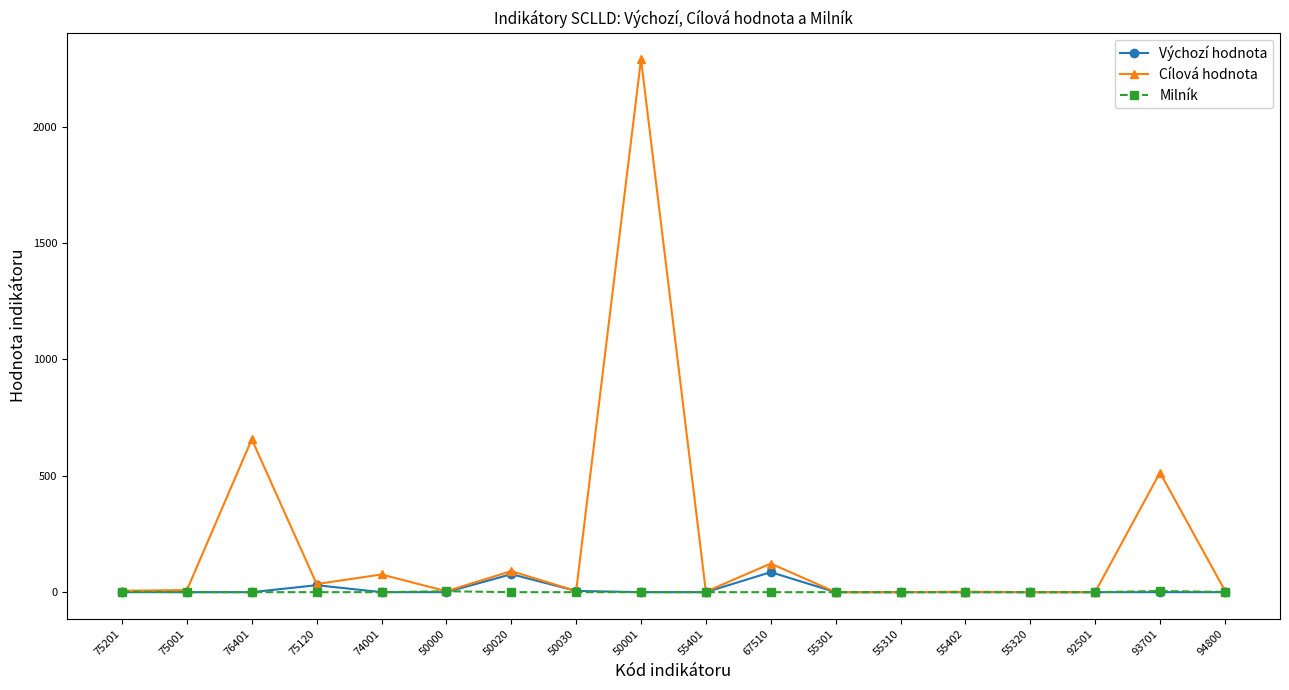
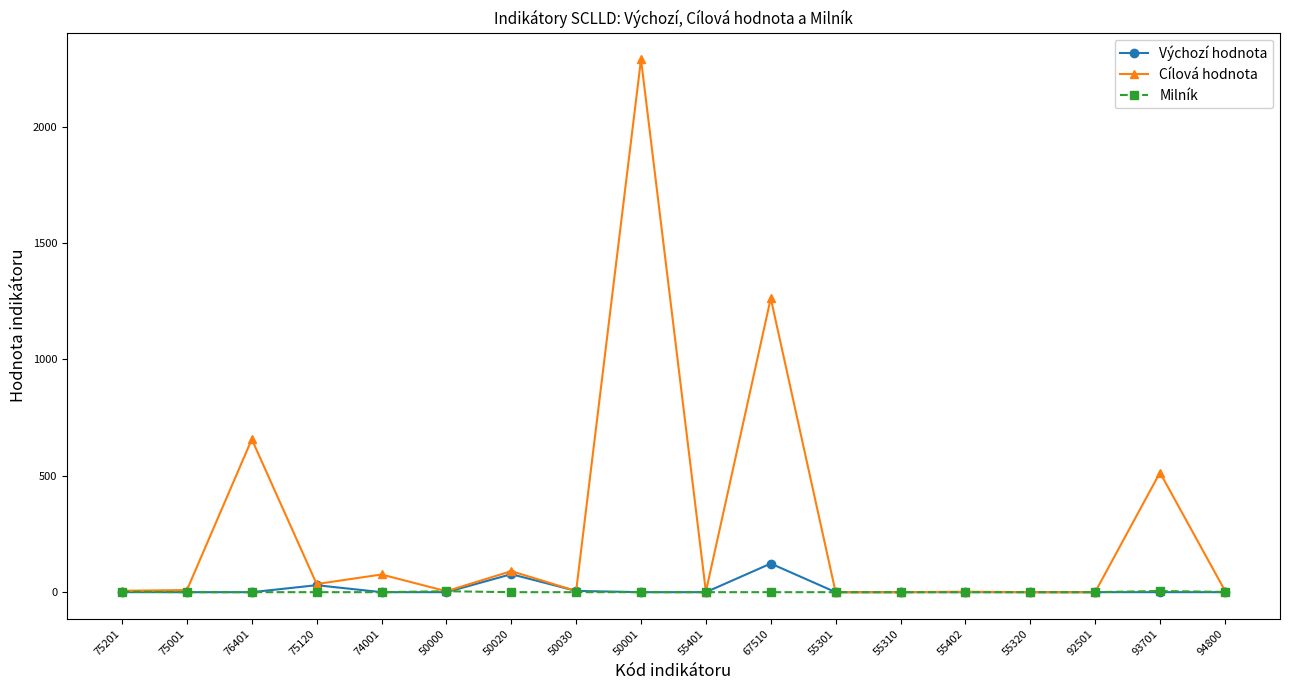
Výchozí hodnota, 67510: 90 -> 120
Cílová hodnota, 67510: 120 -> 1260
